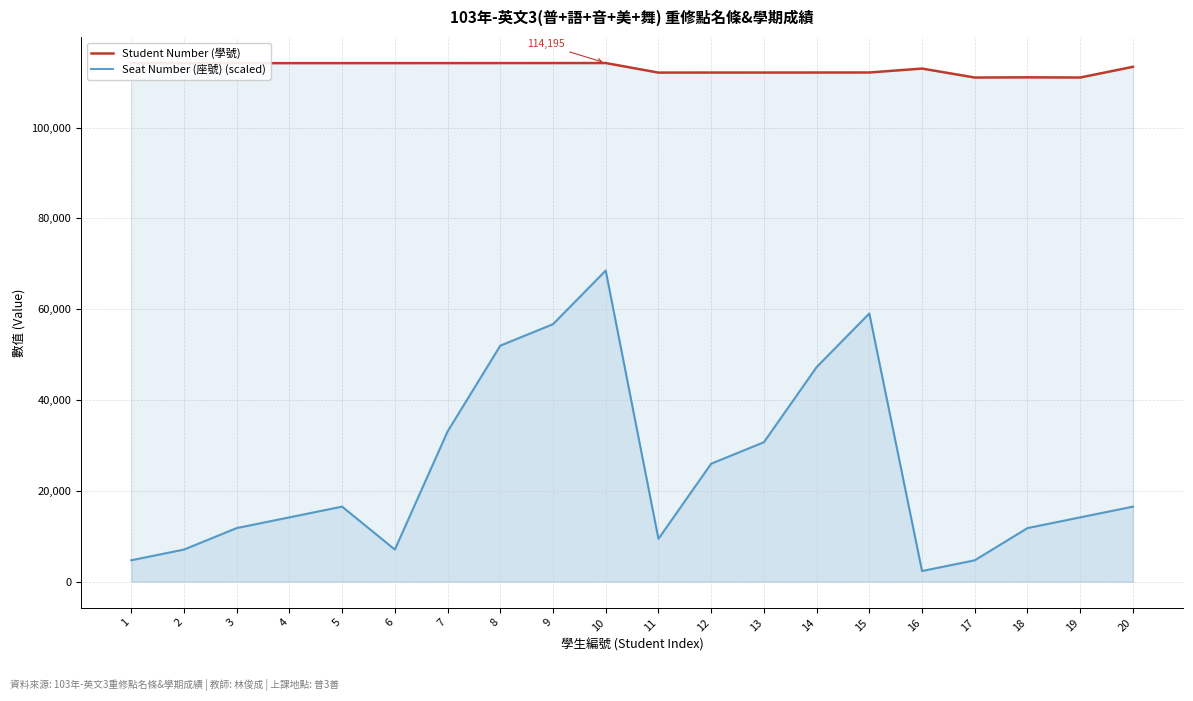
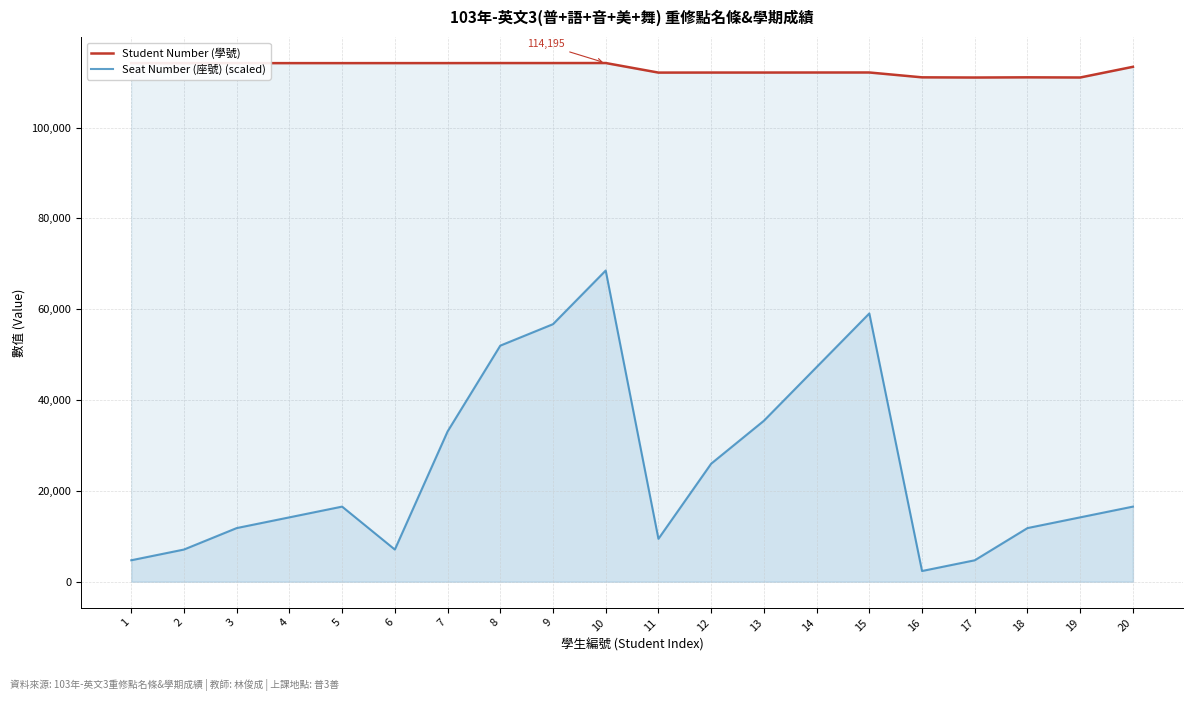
Seat Number (座號) (scaled), 13: 31,000 -> 35,000
Student Number (學號), 16: 113,000 -> 111,000
